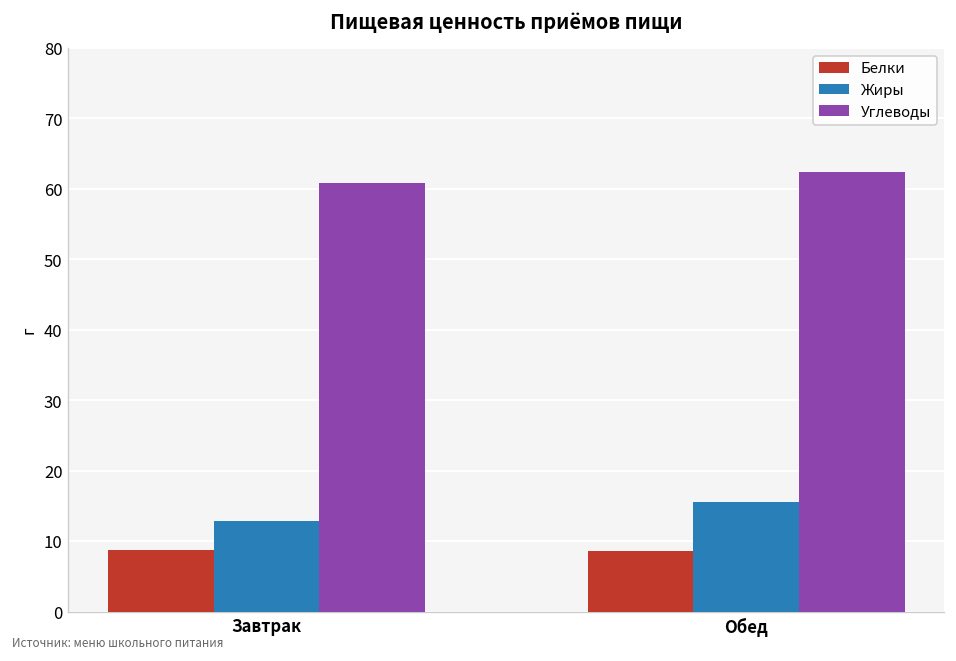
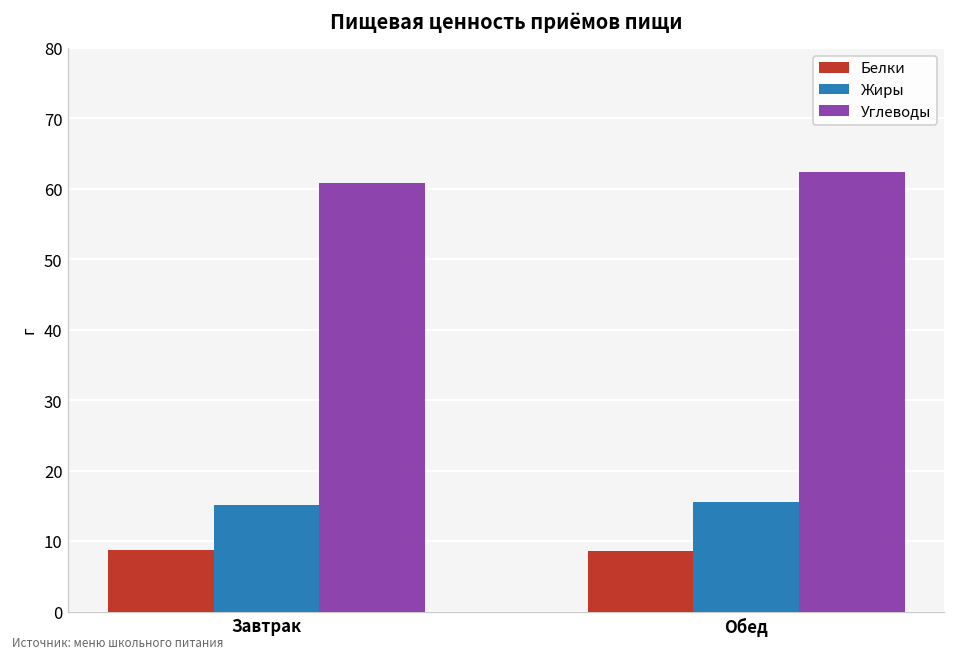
Жиры, Завтрак: 13 -> 15
